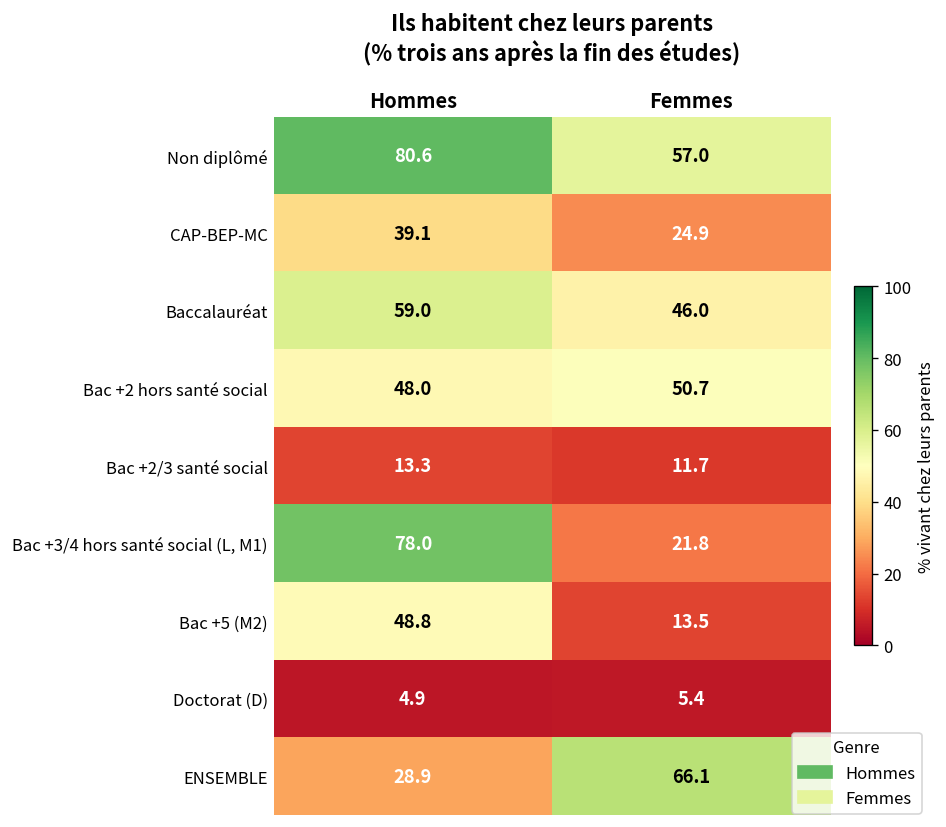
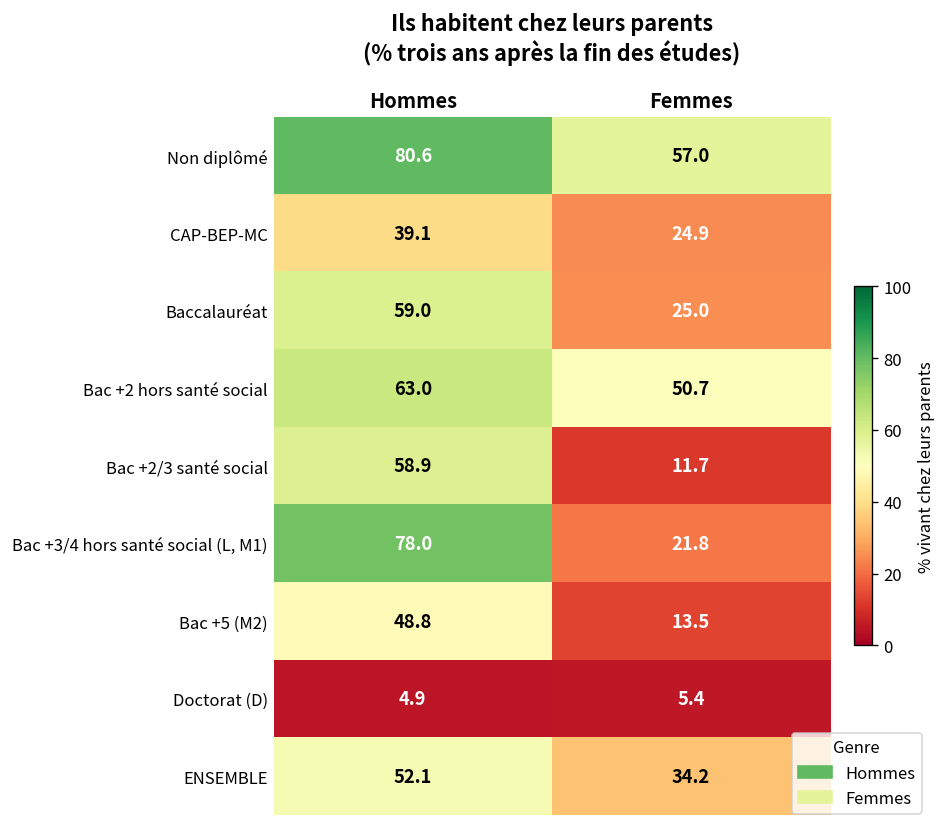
Baccalauréat, Femmes: 46.0 -> 25.0
Bac +2 hors santé social, Hommes: 48.0 -> 63.0
Bac +2/3 santé social, Hommes: 13.3 -> 58.9
ENSEMBLE, Hommes: 28.9 -> 52.1
ENSEMBLE, Femmes: 66.1 -> 34.2
